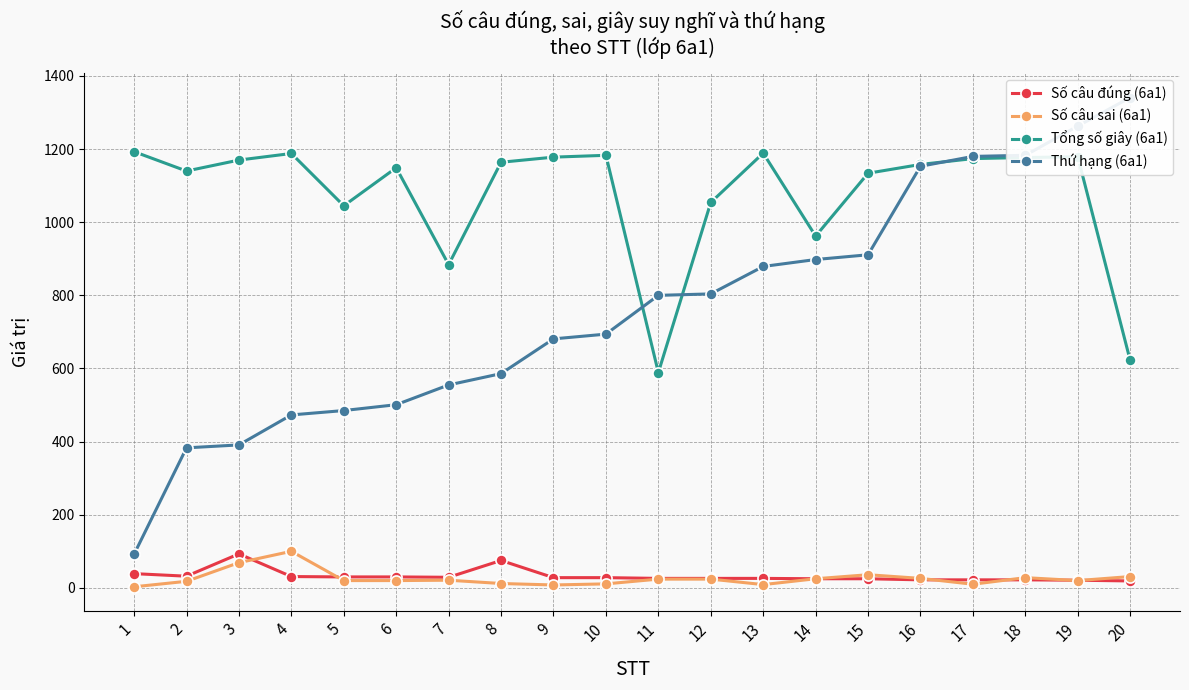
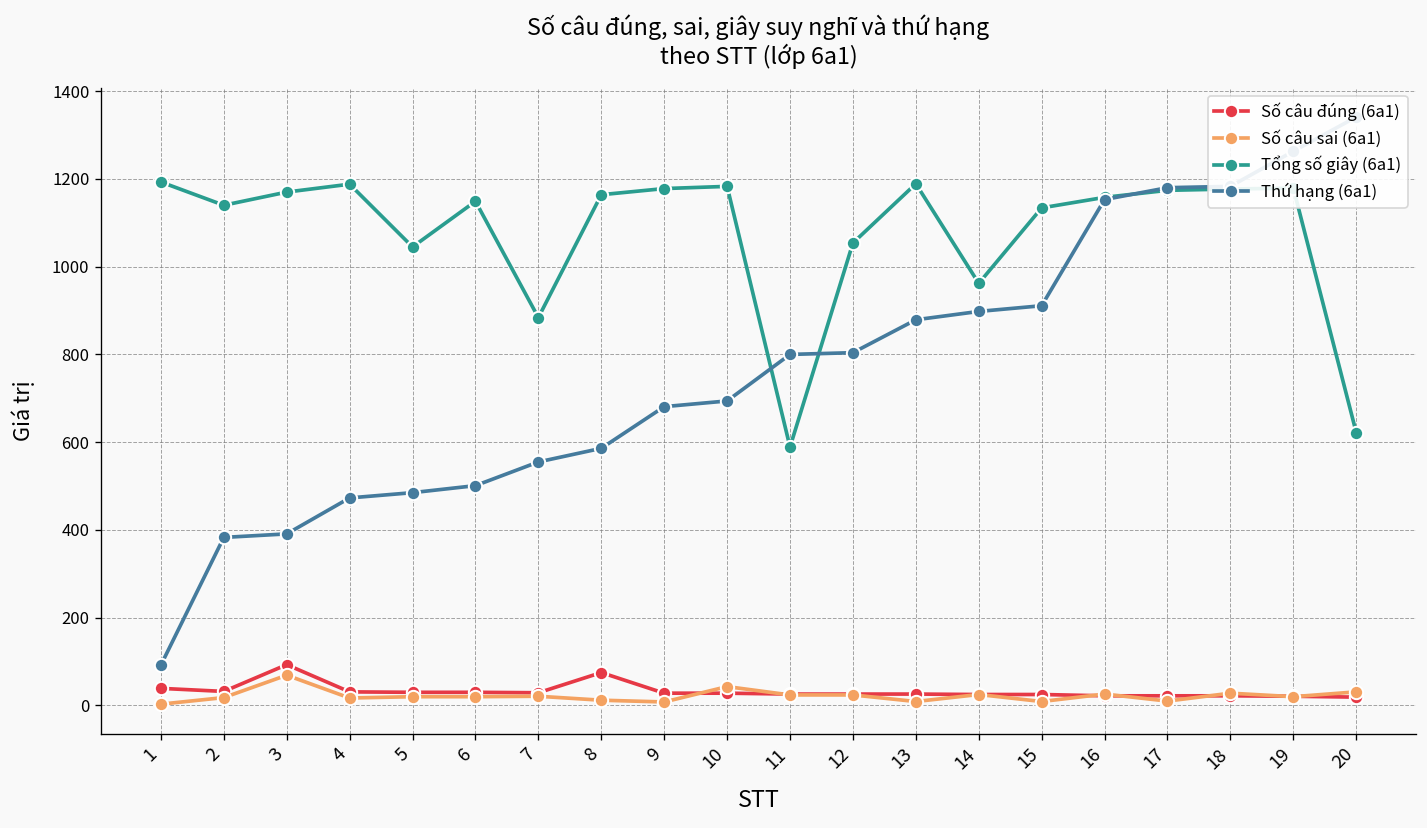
Số câu sai (6a1), 4: 100 -> 20
Số câu sai (6a1), 10: 10 -> 40
Số câu sai (6a1), 15: 40 -> 10
